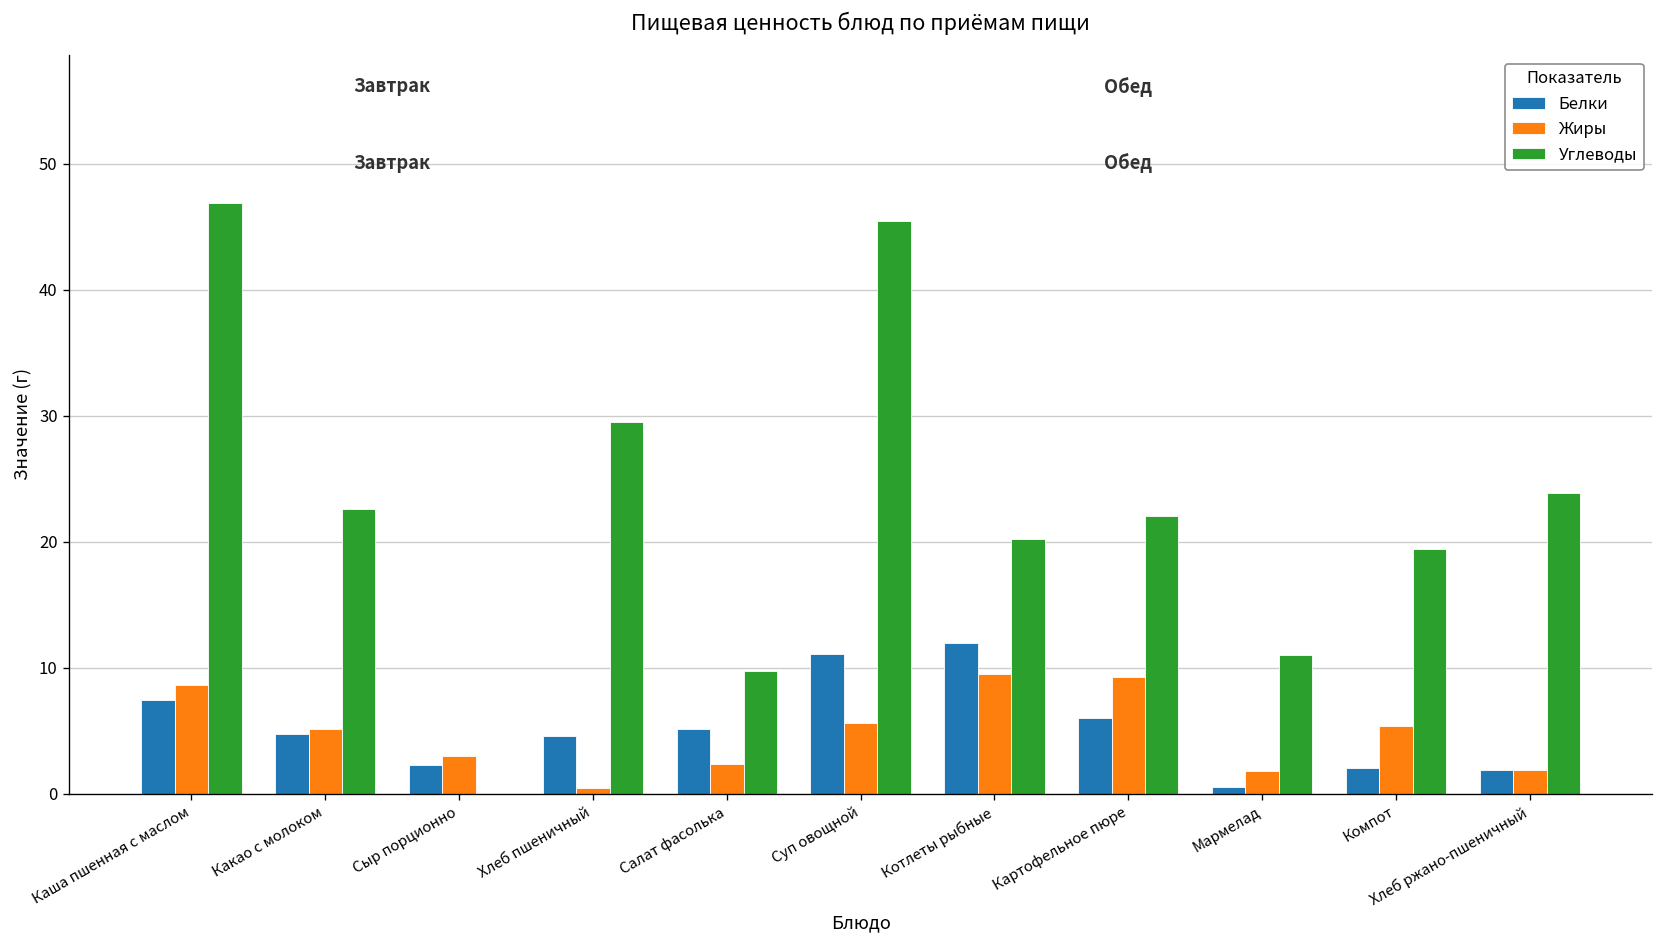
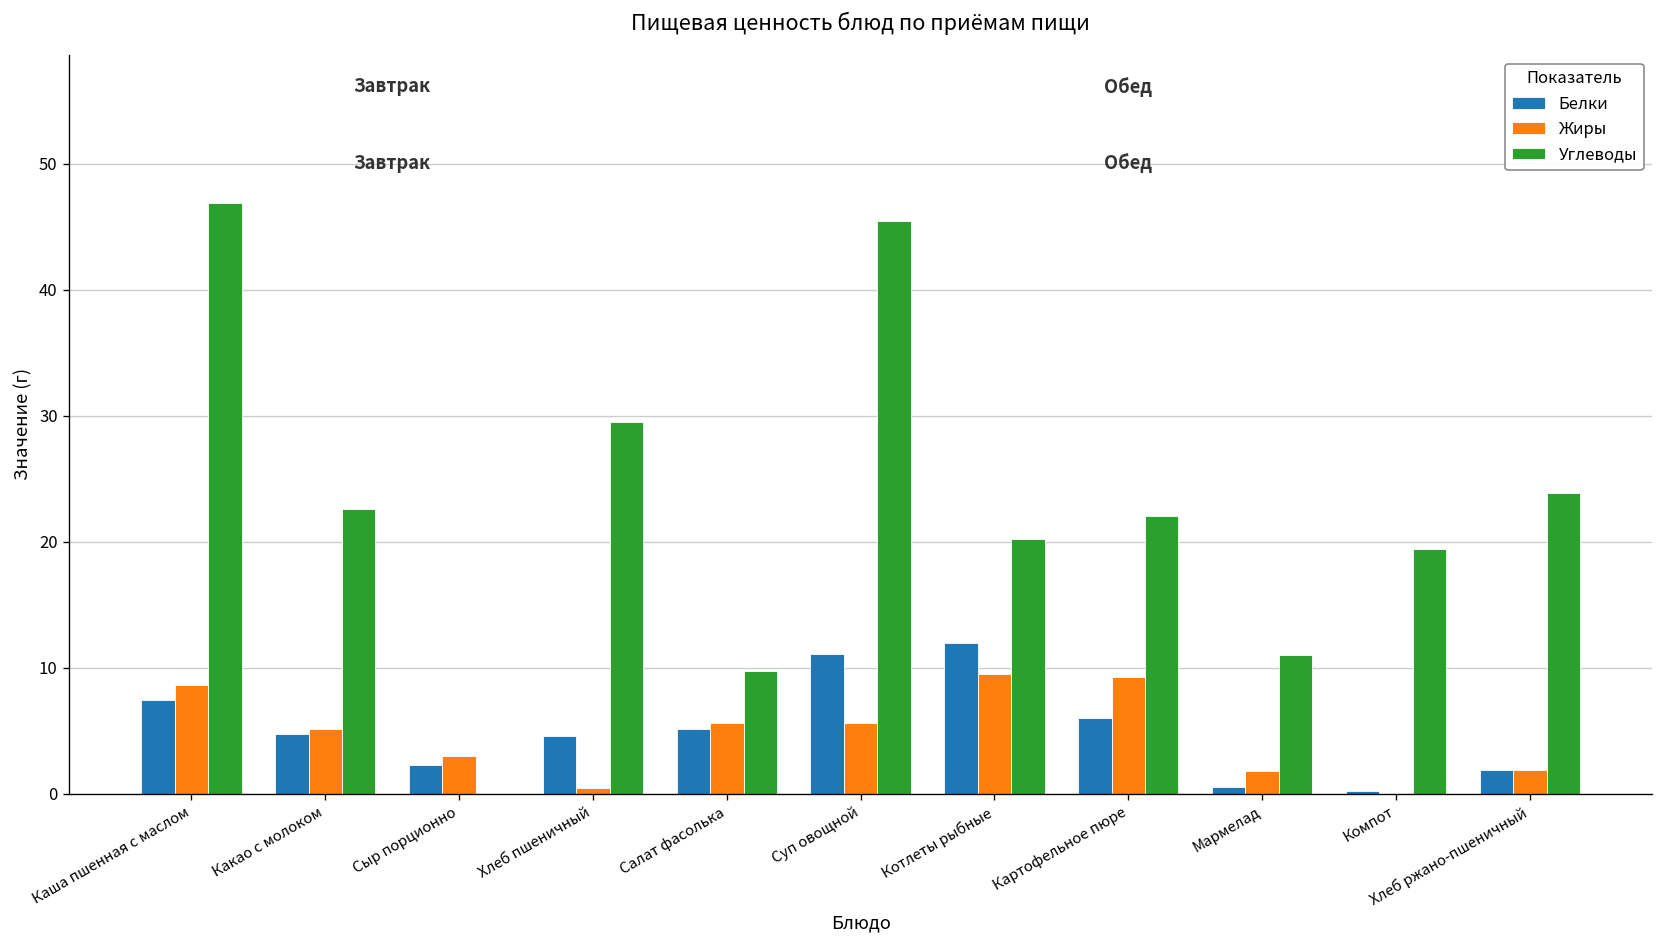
Жиры, Салат фасолька: 2.4 -> 5.6
Белки, Компот: 2.0 -> 0.2
Жиры, Компот: 5.4 -> 0.0
